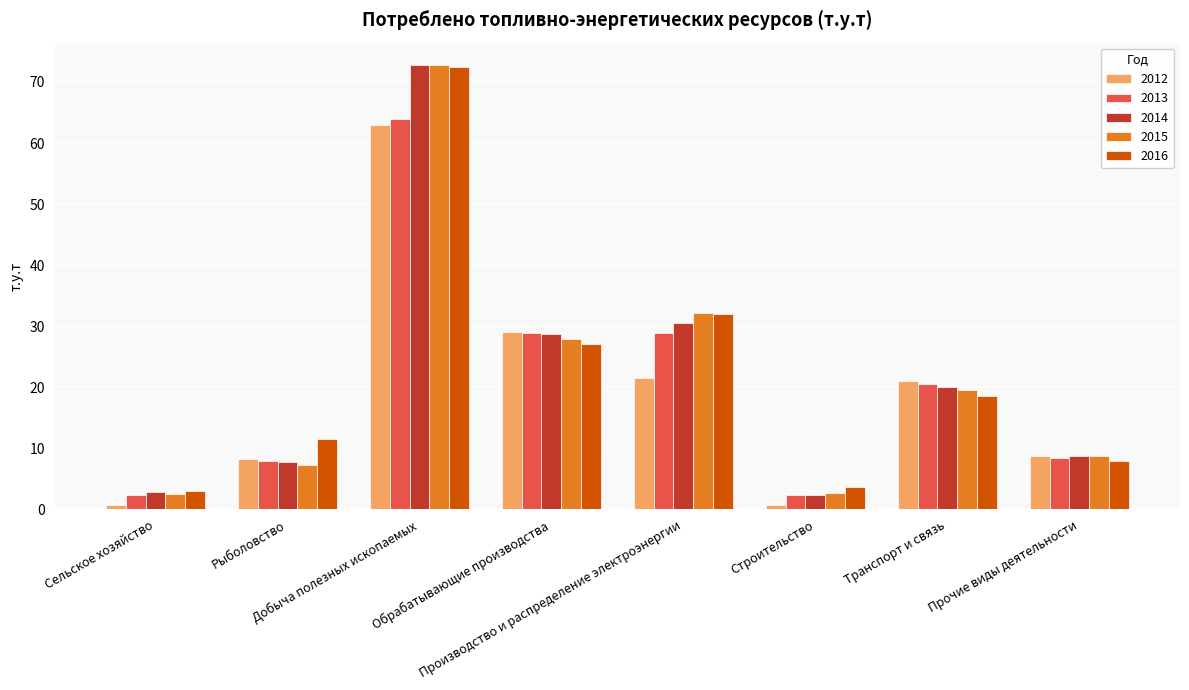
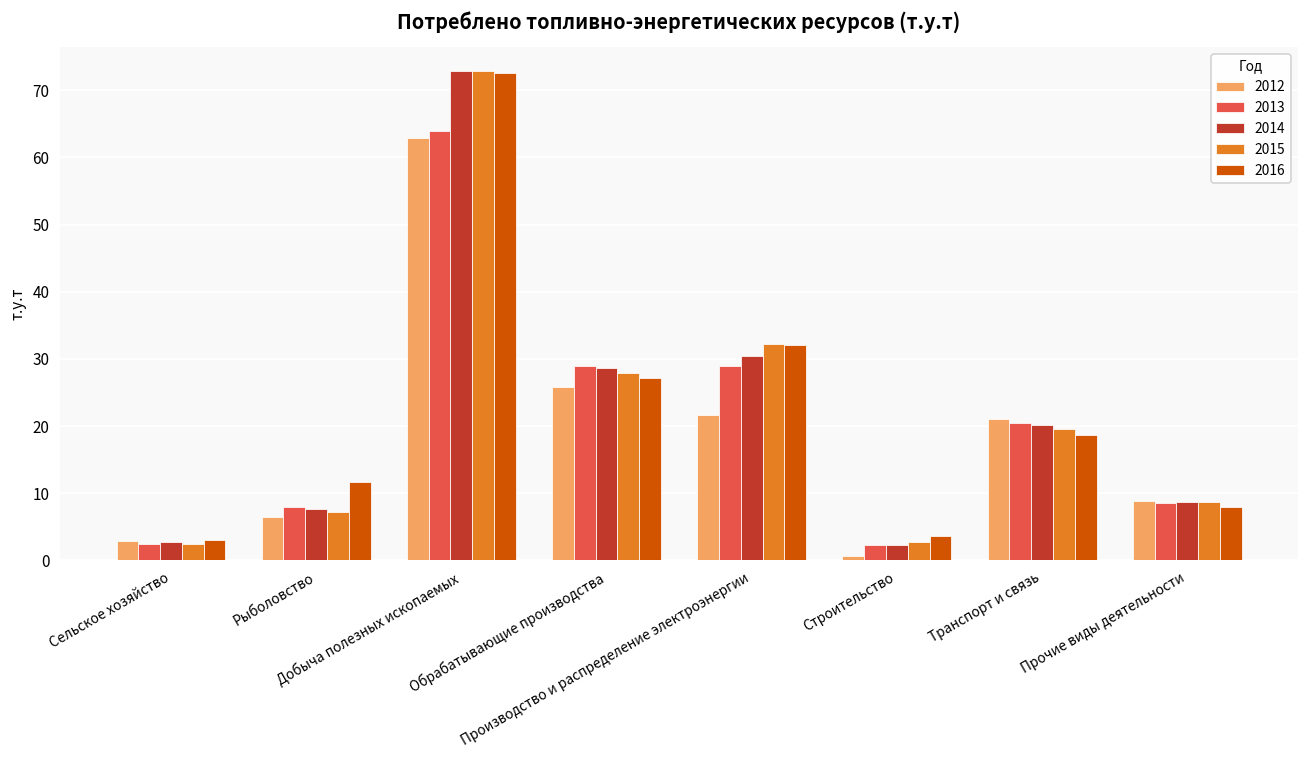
2012, Сельское хозяйство: 1 -> 3
2012, Рыболовство: 8 -> 6
2012, Обрабатывающие производства: 29 -> 26
